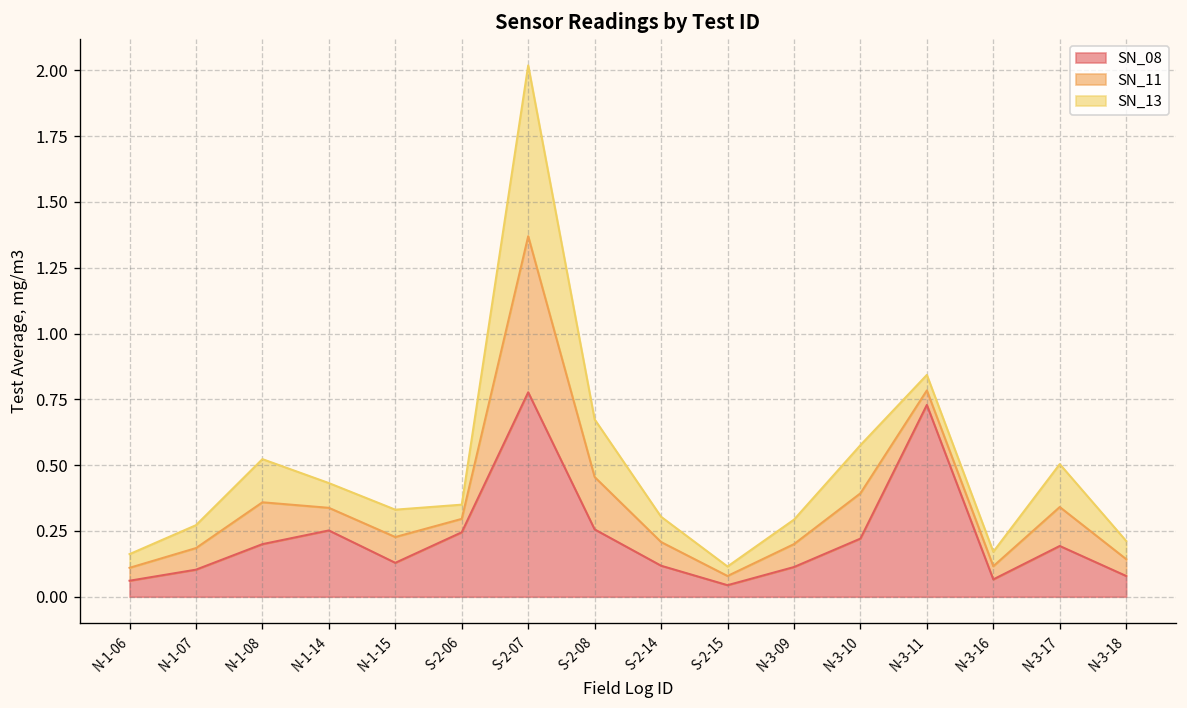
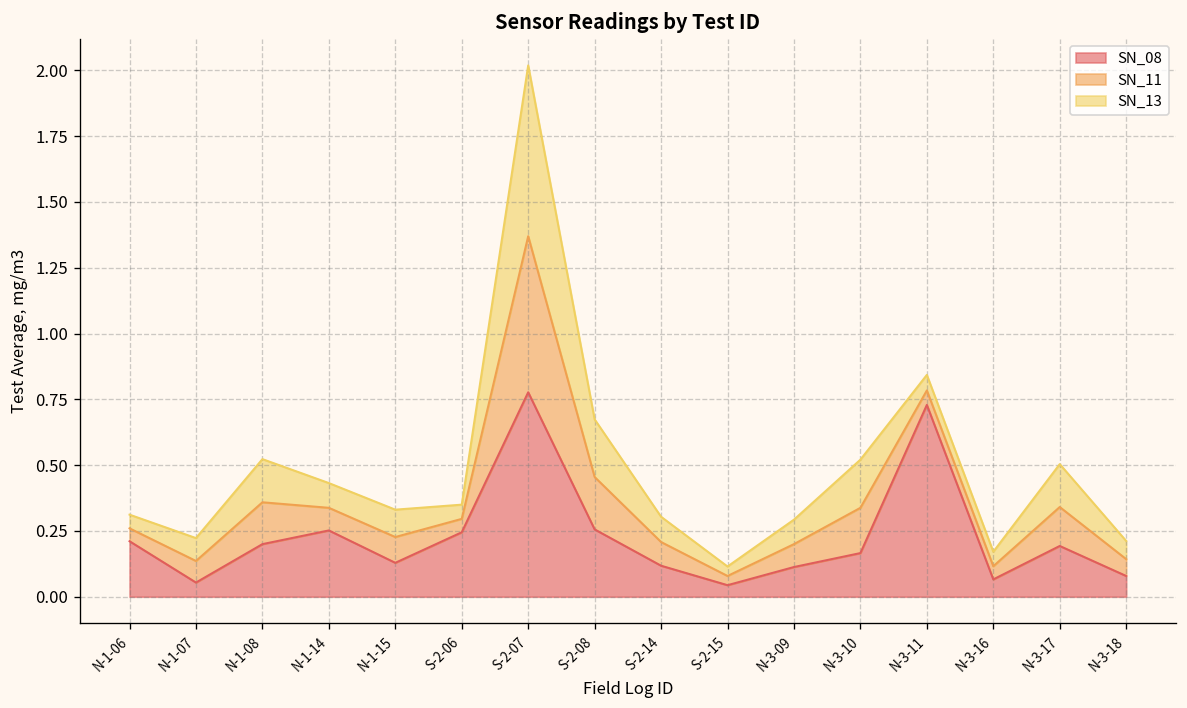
SN_08, N-1-06: 0.06 -> 0.21
SN_08, N-1-07: 0.10 -> 0.05
SN_08, N-3-10: 0.22 -> 0.17
